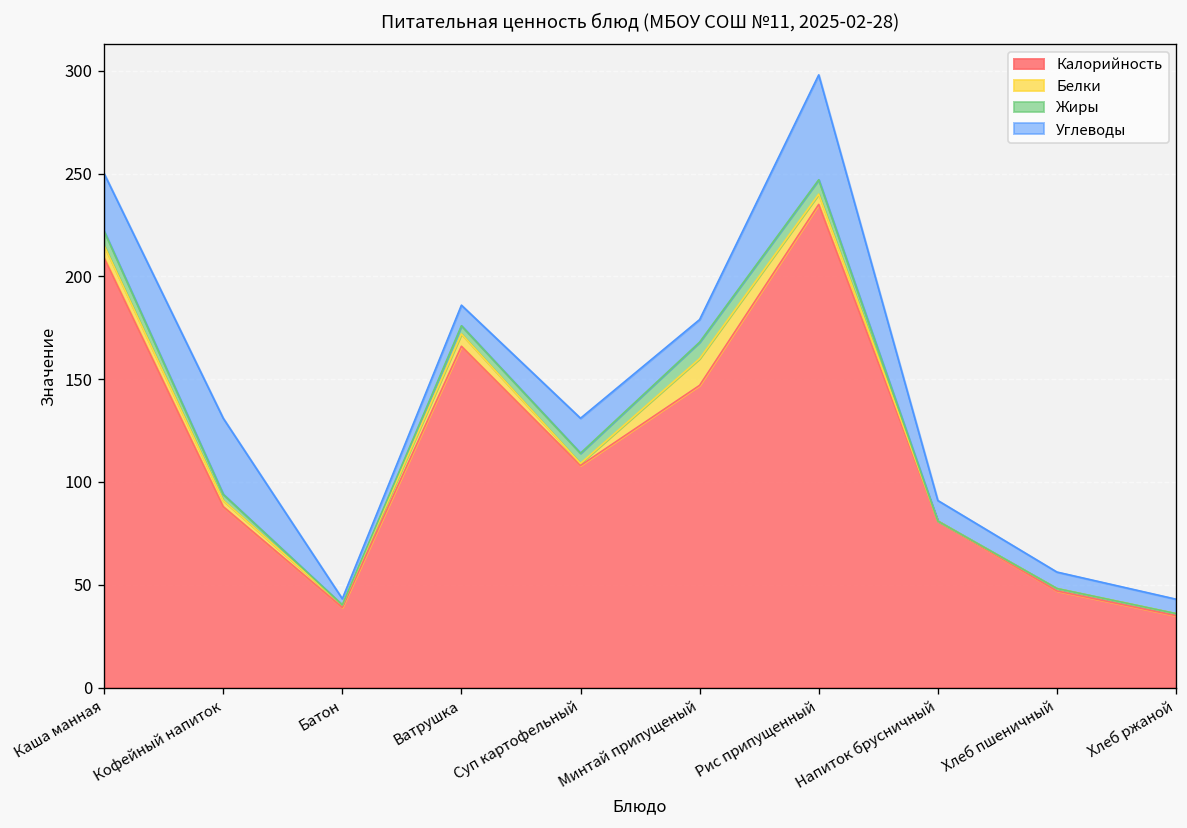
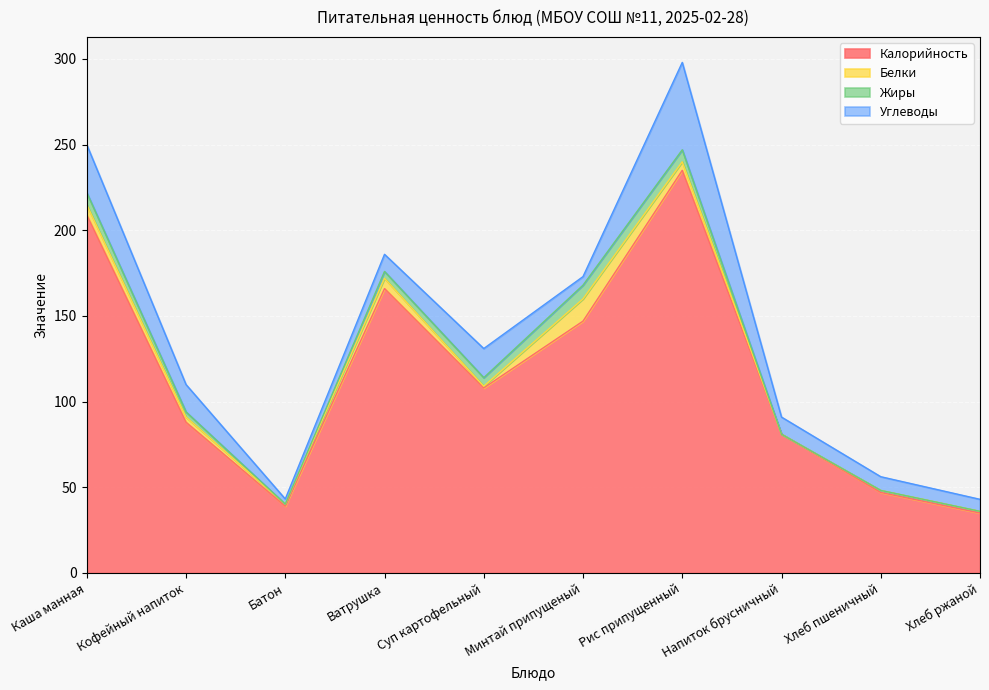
Углеводы, Кофейный напиток: 37 -> 16
Углеводы, Минтай припущеный: 11 -> 5
